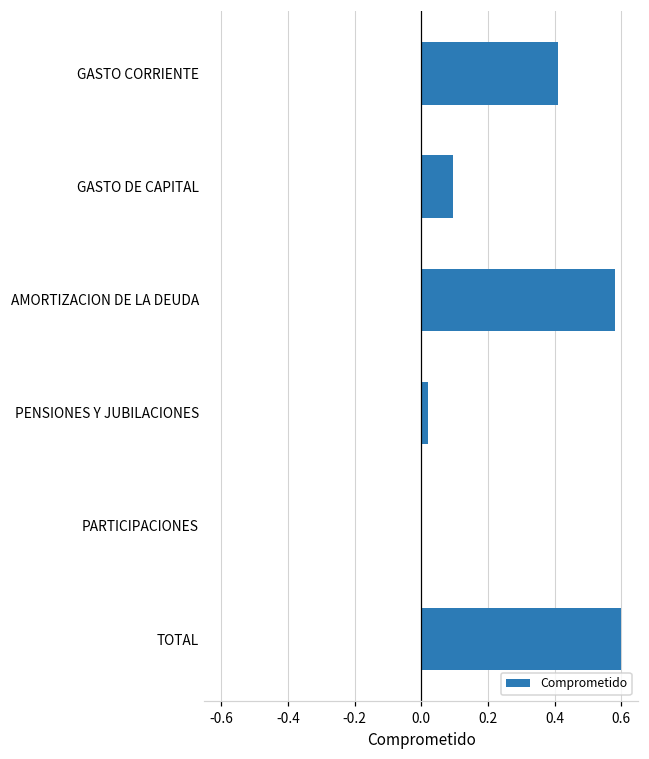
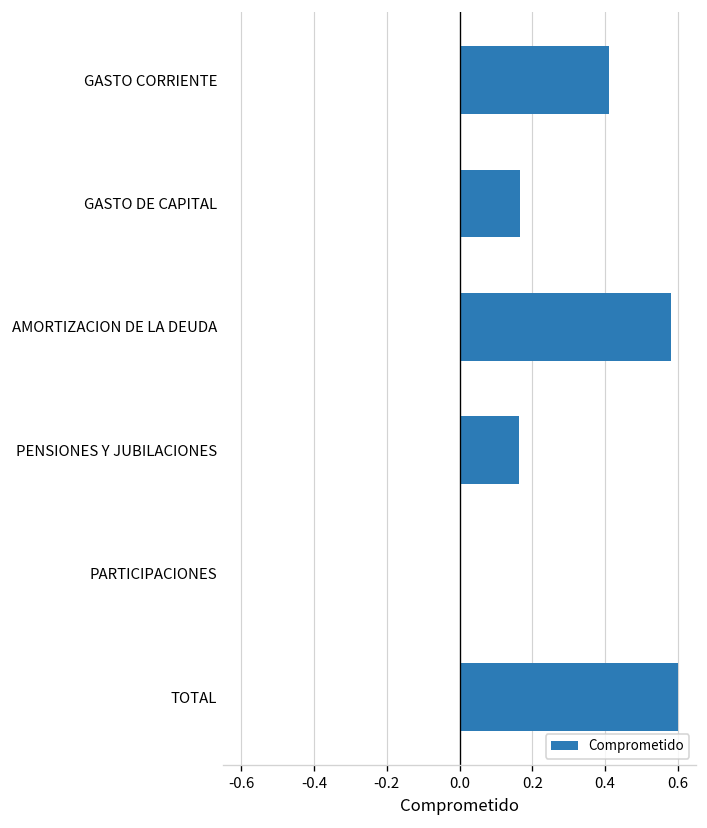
GASTO DE CAPITAL: 0.10 -> 0.17
PENSIONES Y JUBILACIONES: 0.02 -> 0.16
